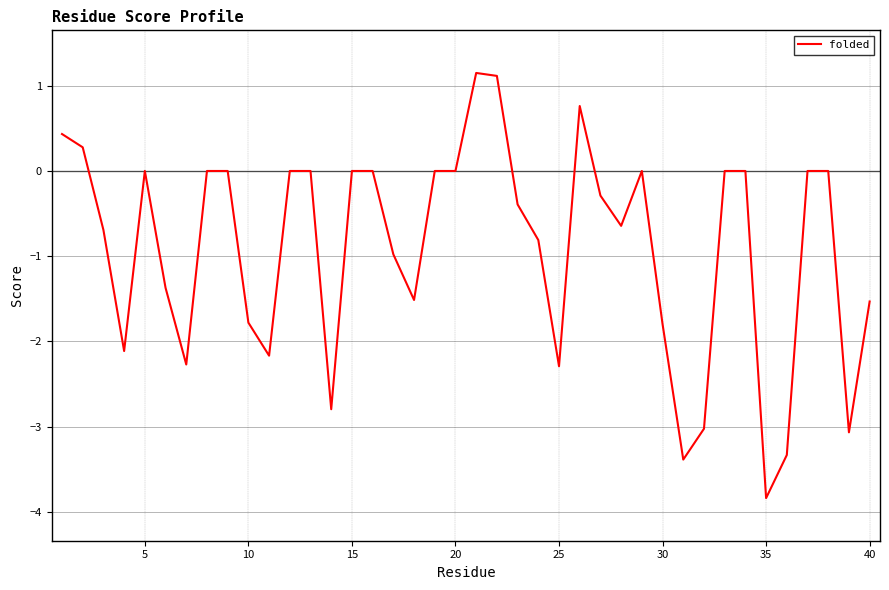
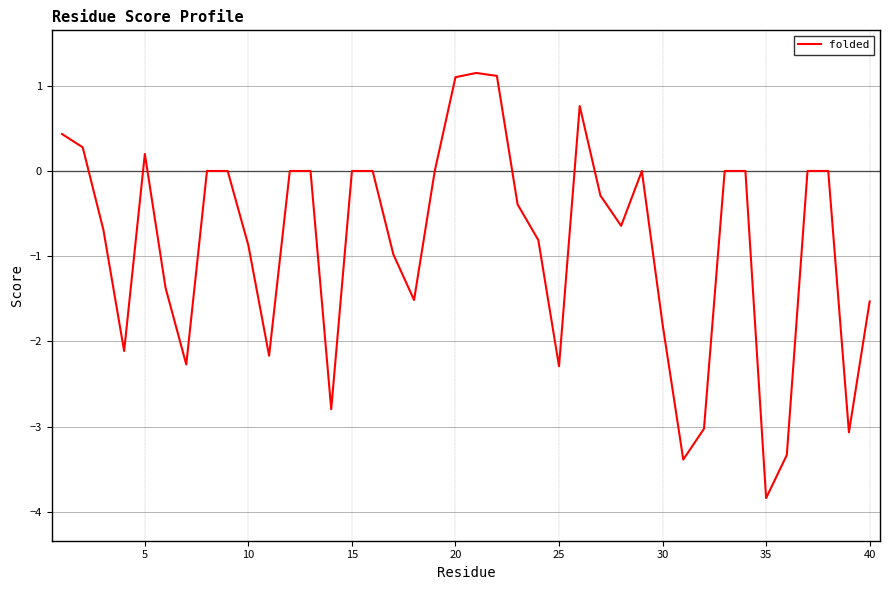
5: 0.0 -> 0.2
10: -1.8 -> -0.9
20: 0.0 -> 1.1
